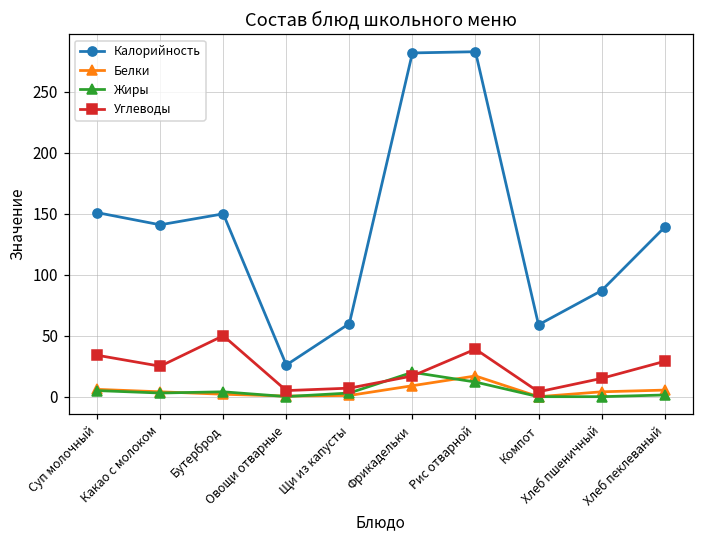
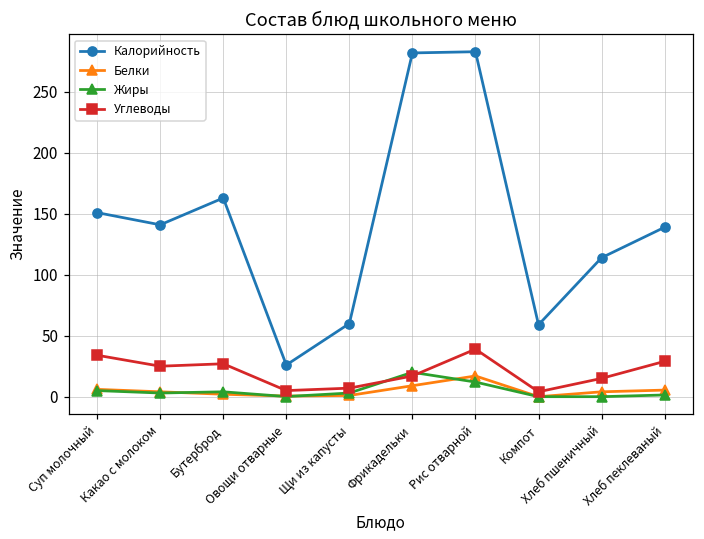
Калорийность, Бутерброд: 150 -> 163
Углеводы, Бутерброд: 50 -> 27
Калорийность, Хлеб пшеничный: 87 -> 114
